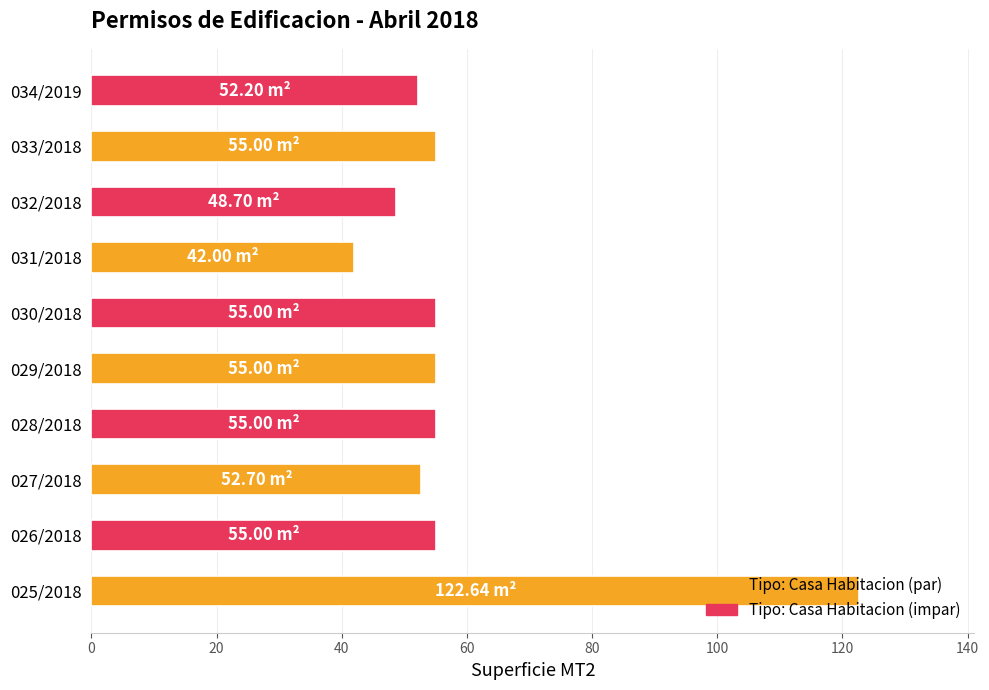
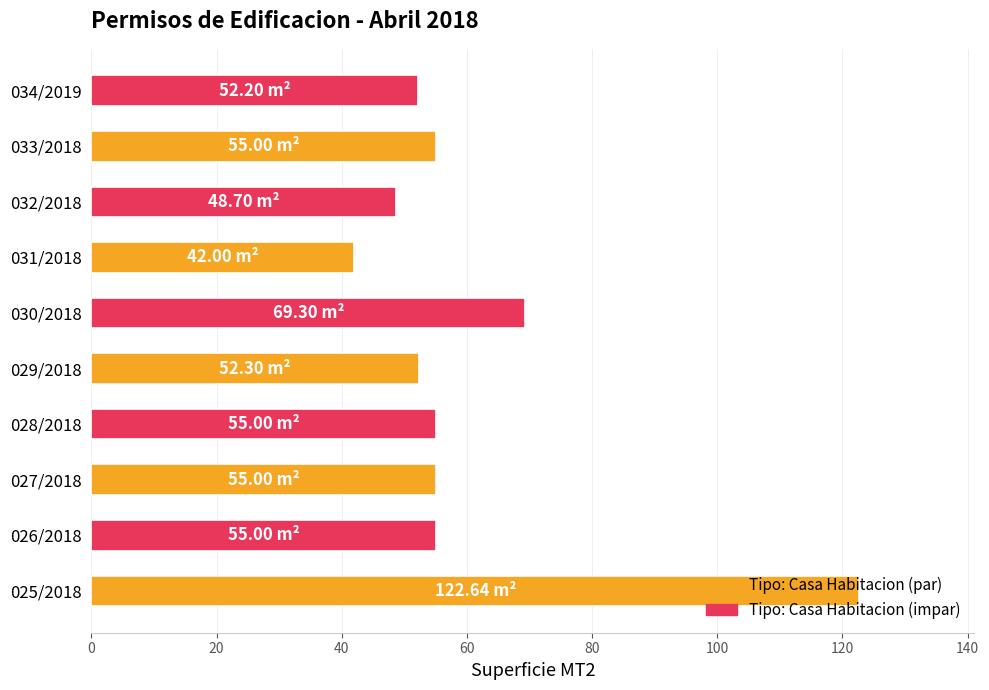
030/2018: 55.00 -> 69.30
029/2018: 55.00 -> 52.30
027/2018: 52.70 -> 55.00
